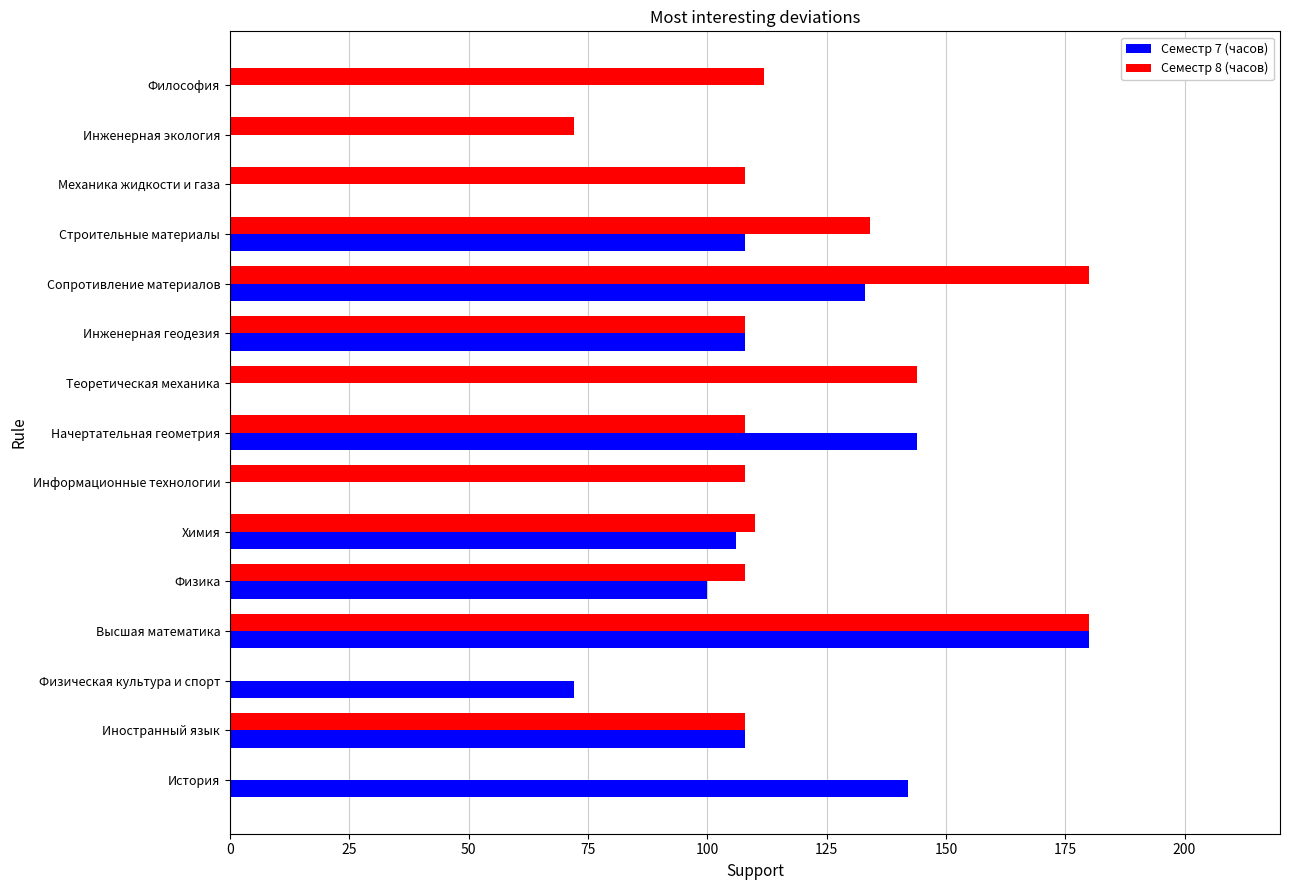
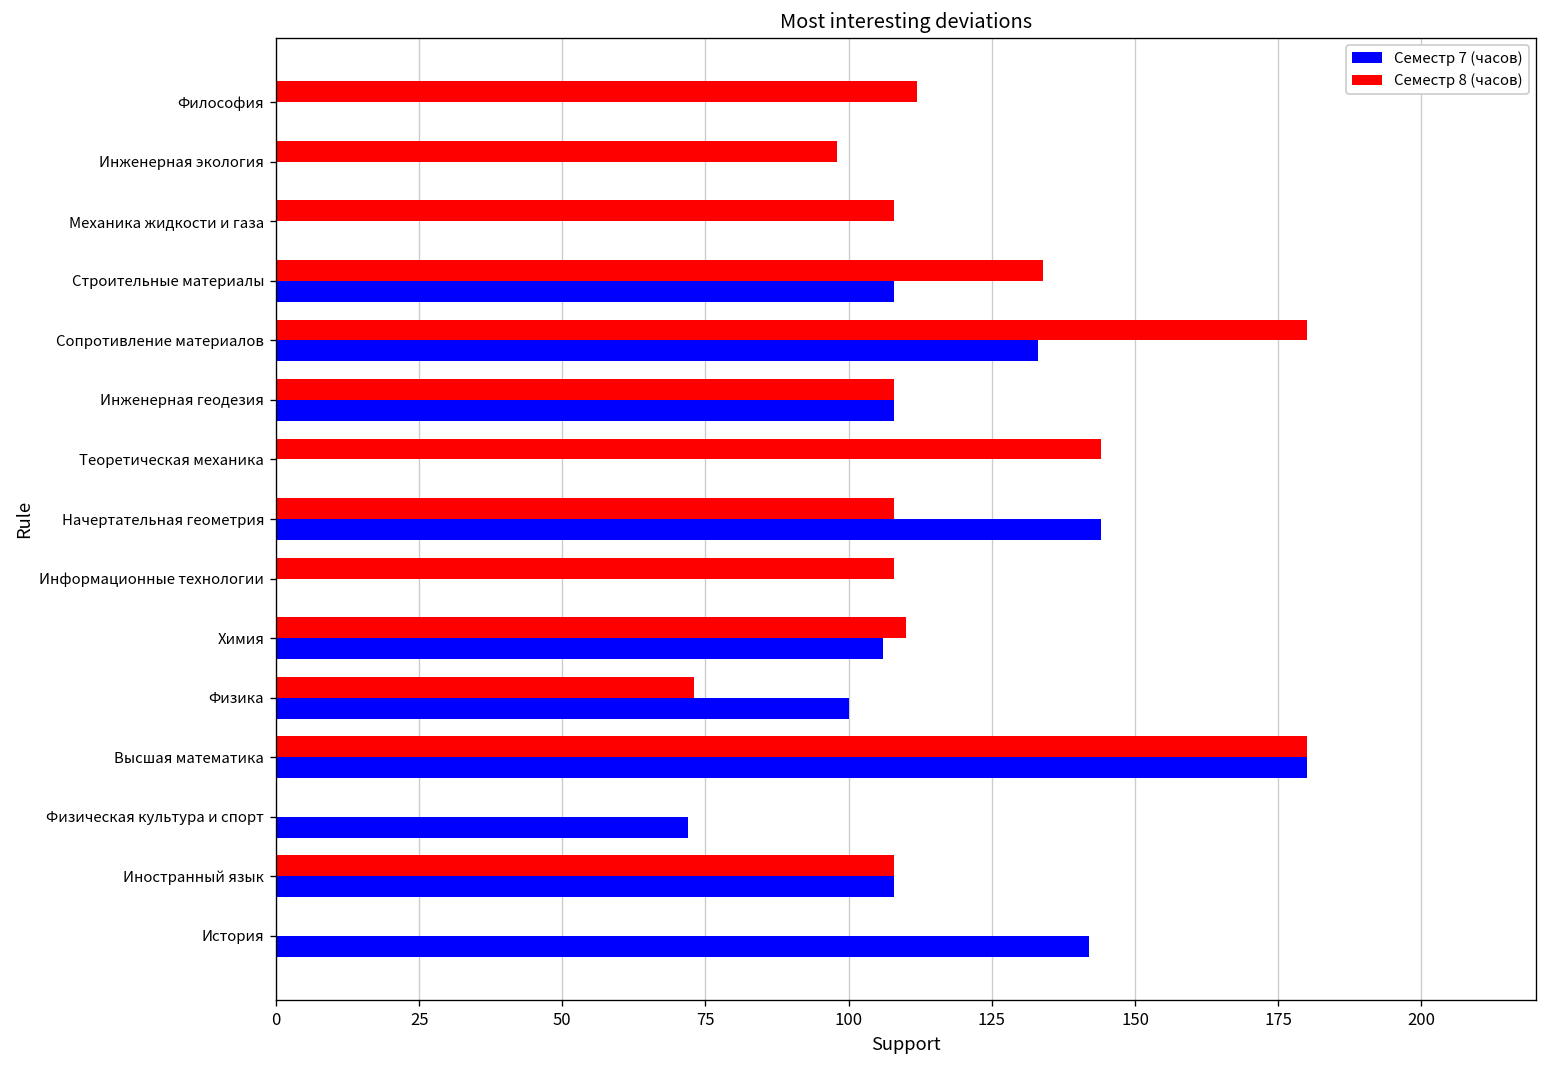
Семестр 8 (часов), Инженерная экология: 72 -> 98
Семестр 8 (часов), Физика: 108 -> 73
